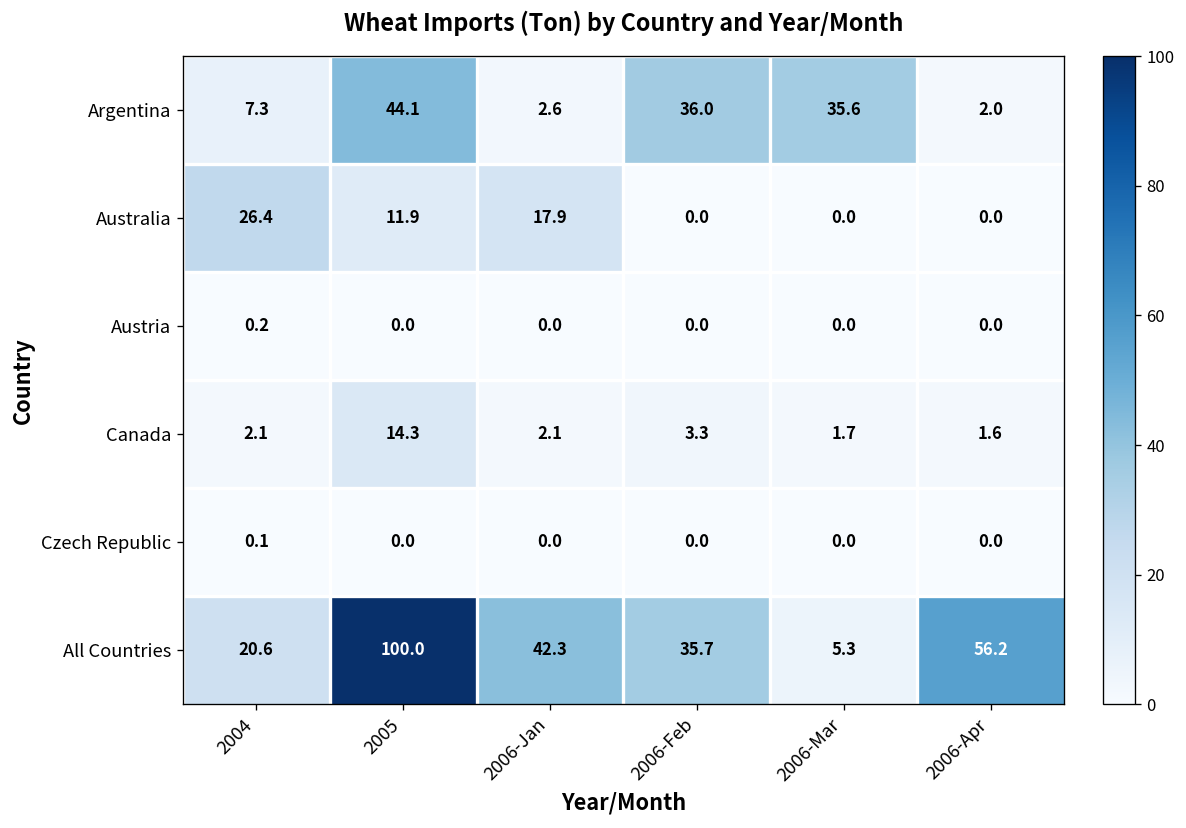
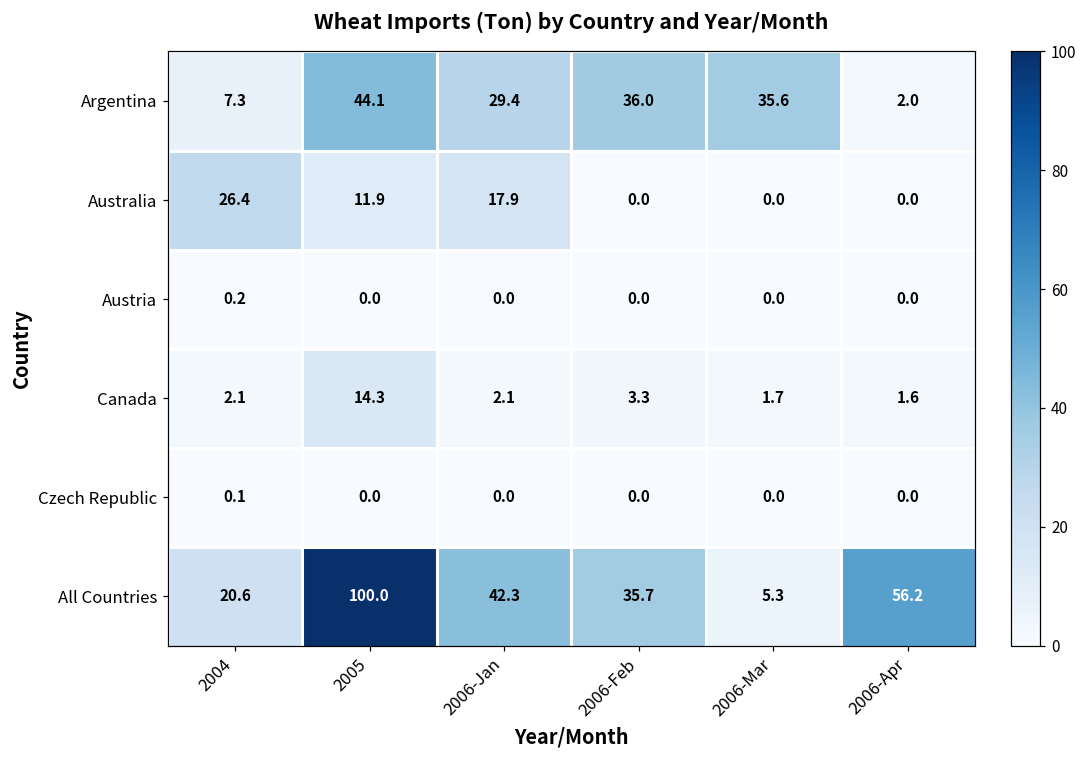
Argentina, 2006-Jan: 2.6 -> 29.4
